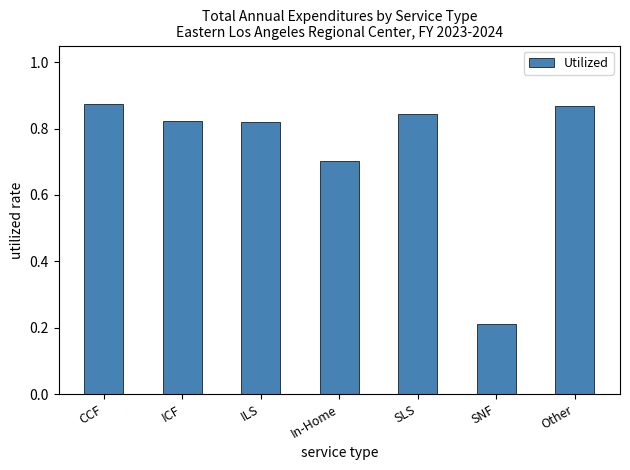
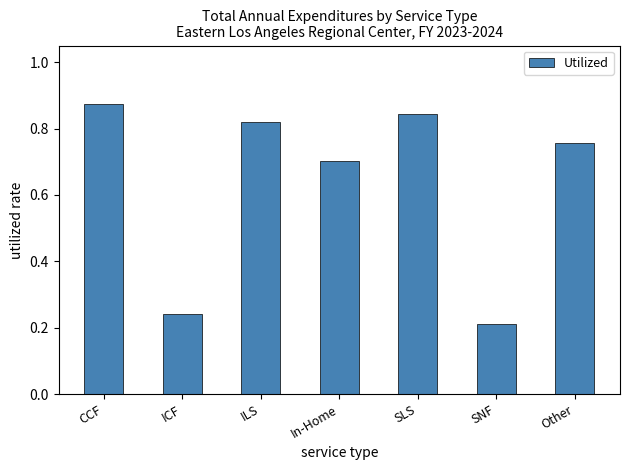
ICF: 0.82 -> 0.24
Other: 0.87 -> 0.76
